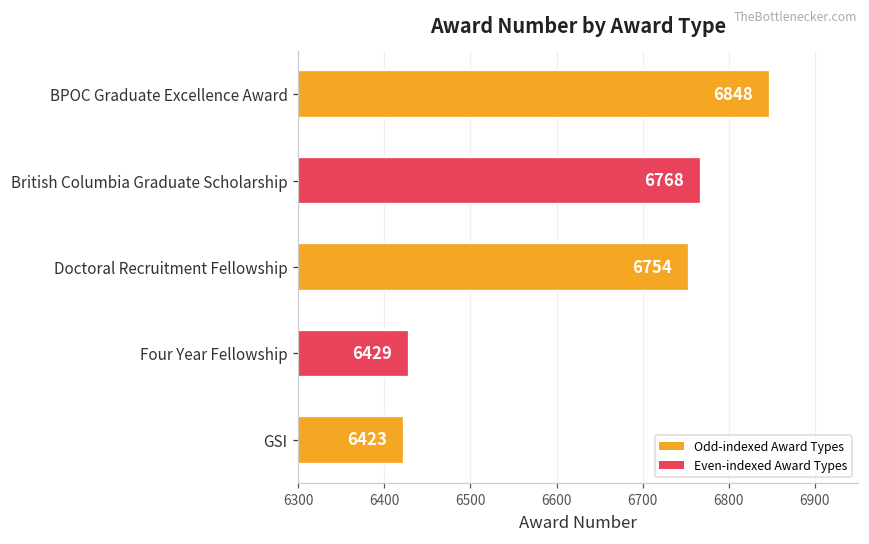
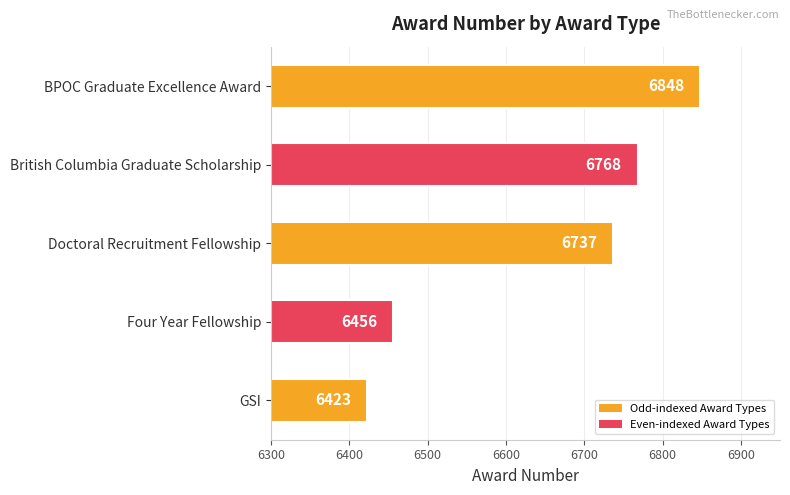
Doctoral Recruitment Fellowship: 6754 -> 6737
Four Year Fellowship: 6429 -> 6456
